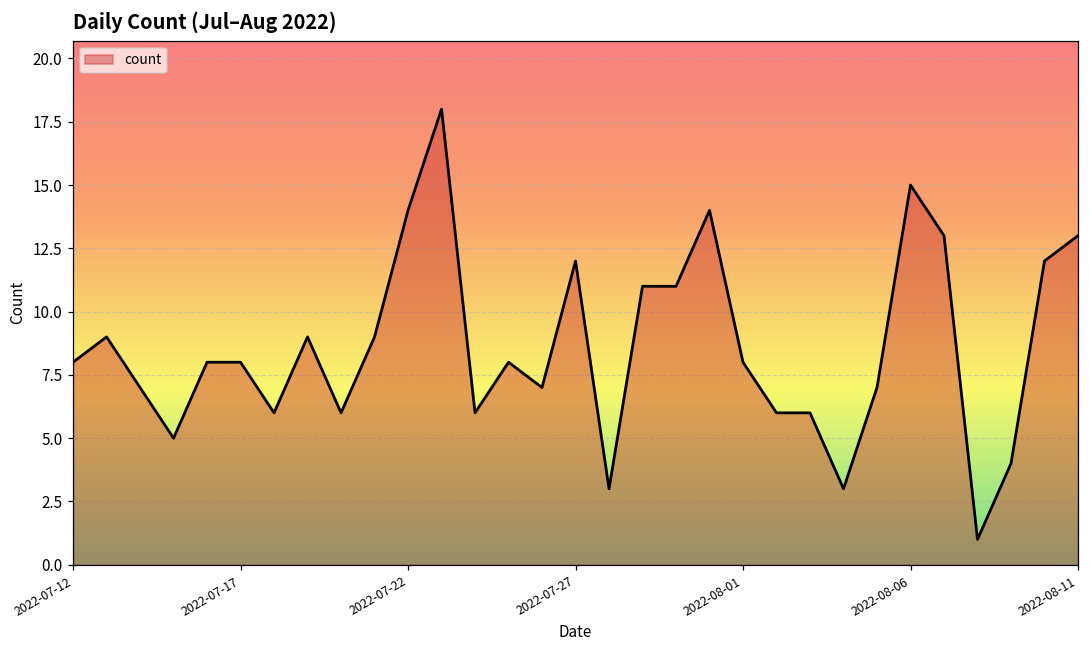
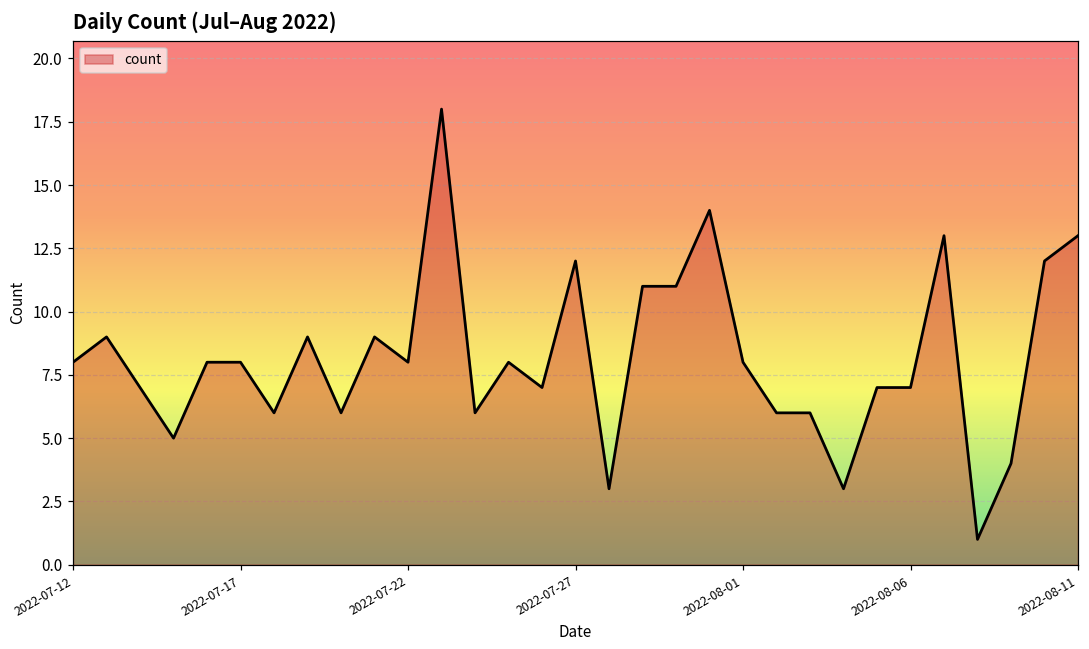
2022-07-22: 14 -> 8
2022-08-06: 15 -> 7
